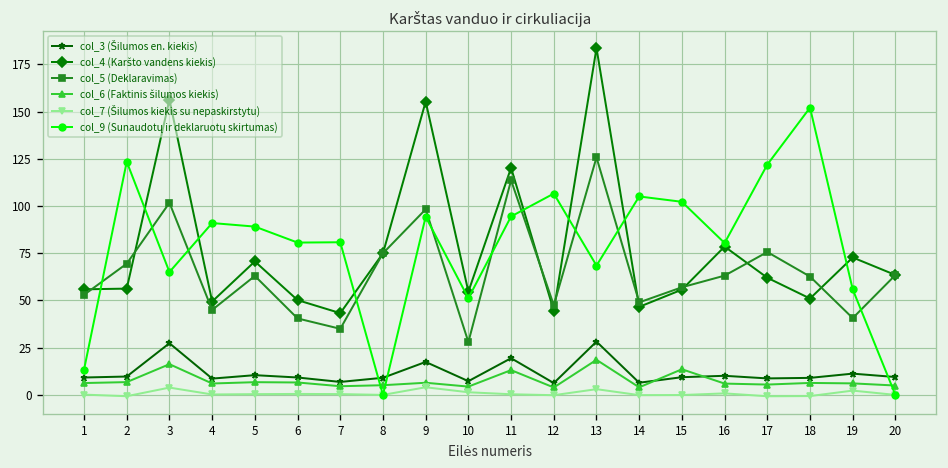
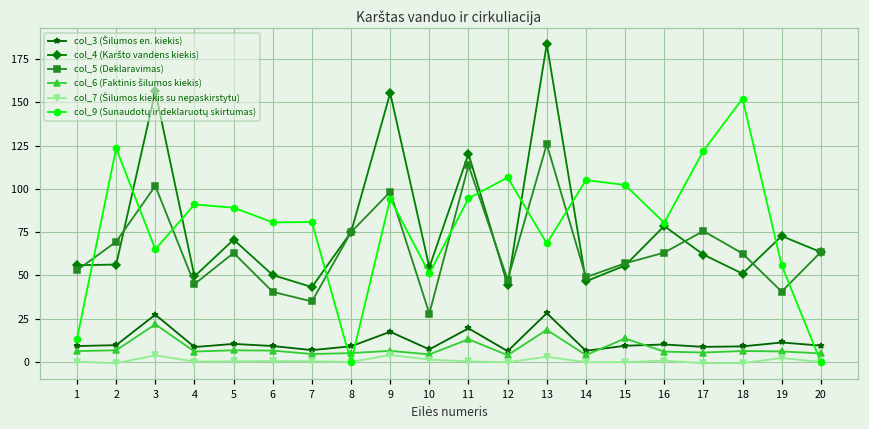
col_6 (Faktinis šilumos kiekis), 3: 16 -> 22
